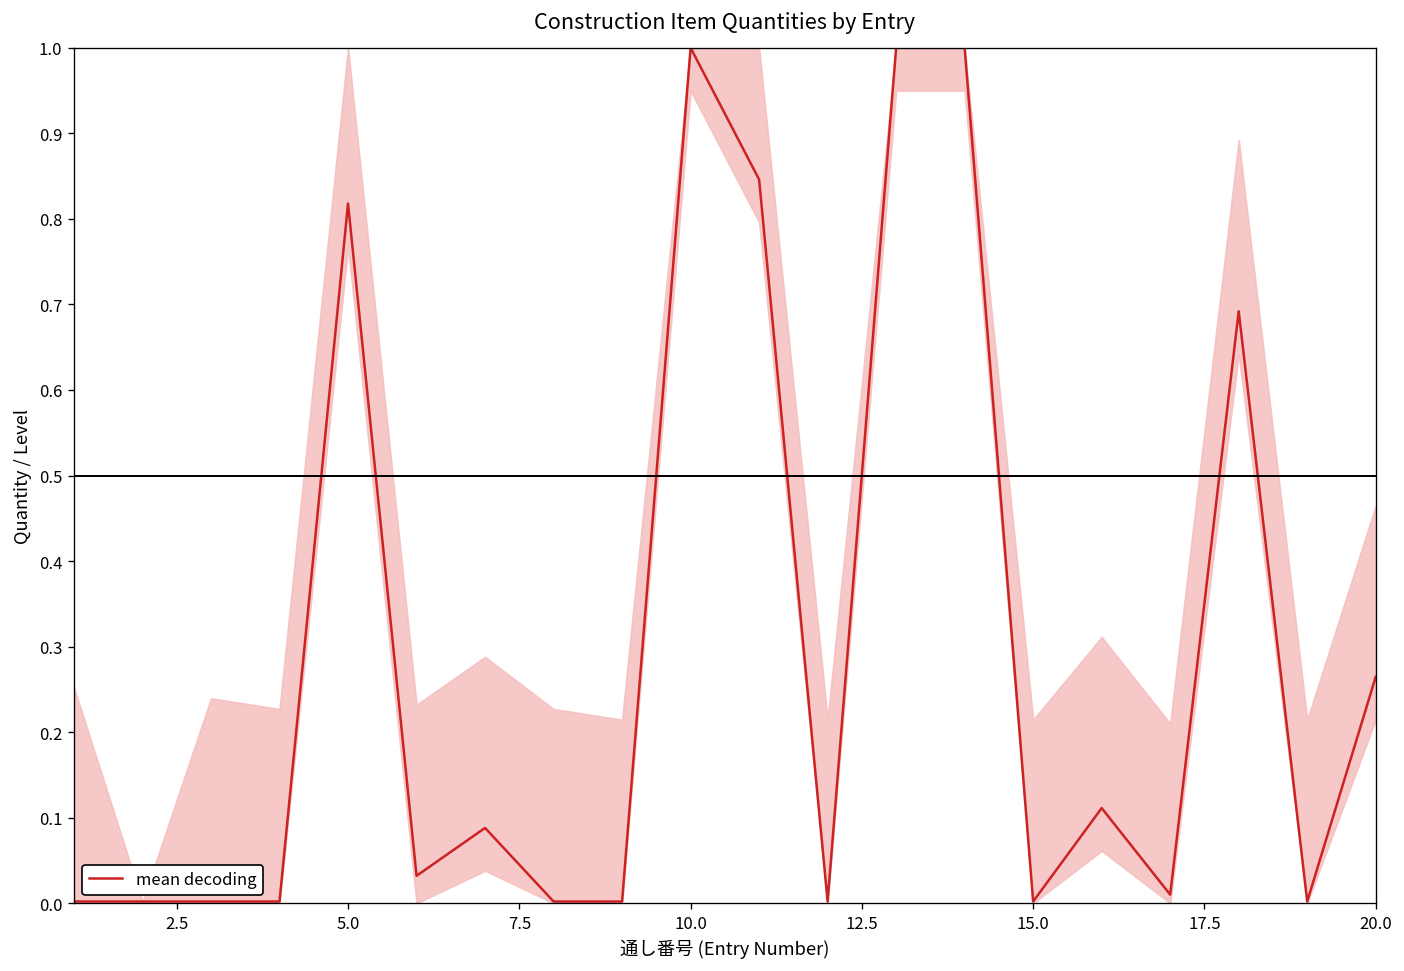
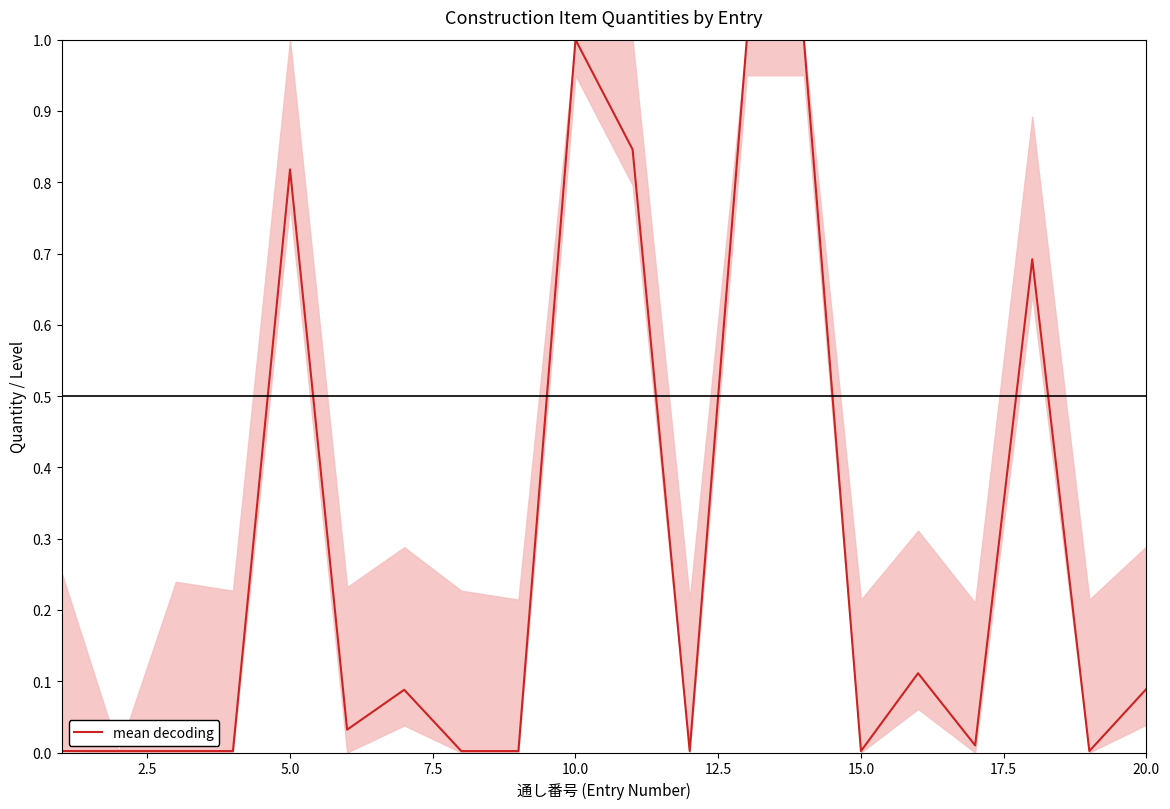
mean decoding, 20.0: 0.26 -> 0.09
